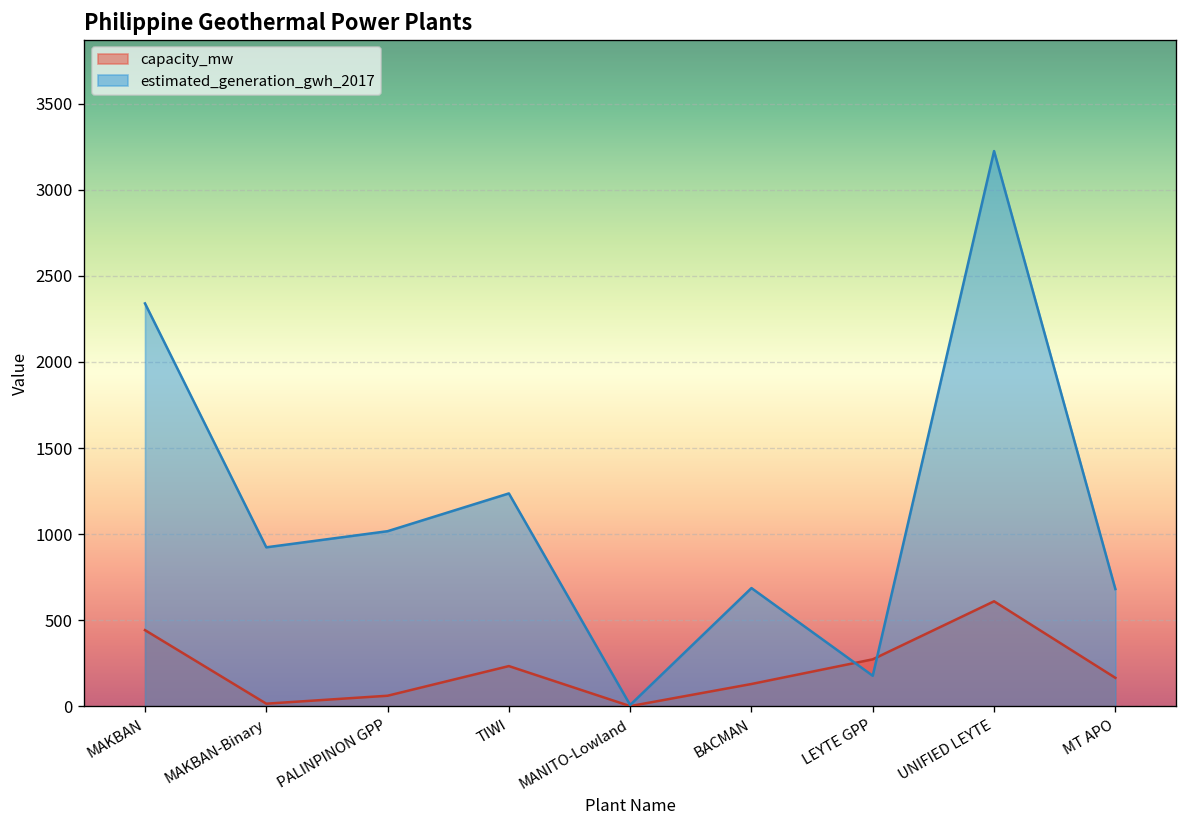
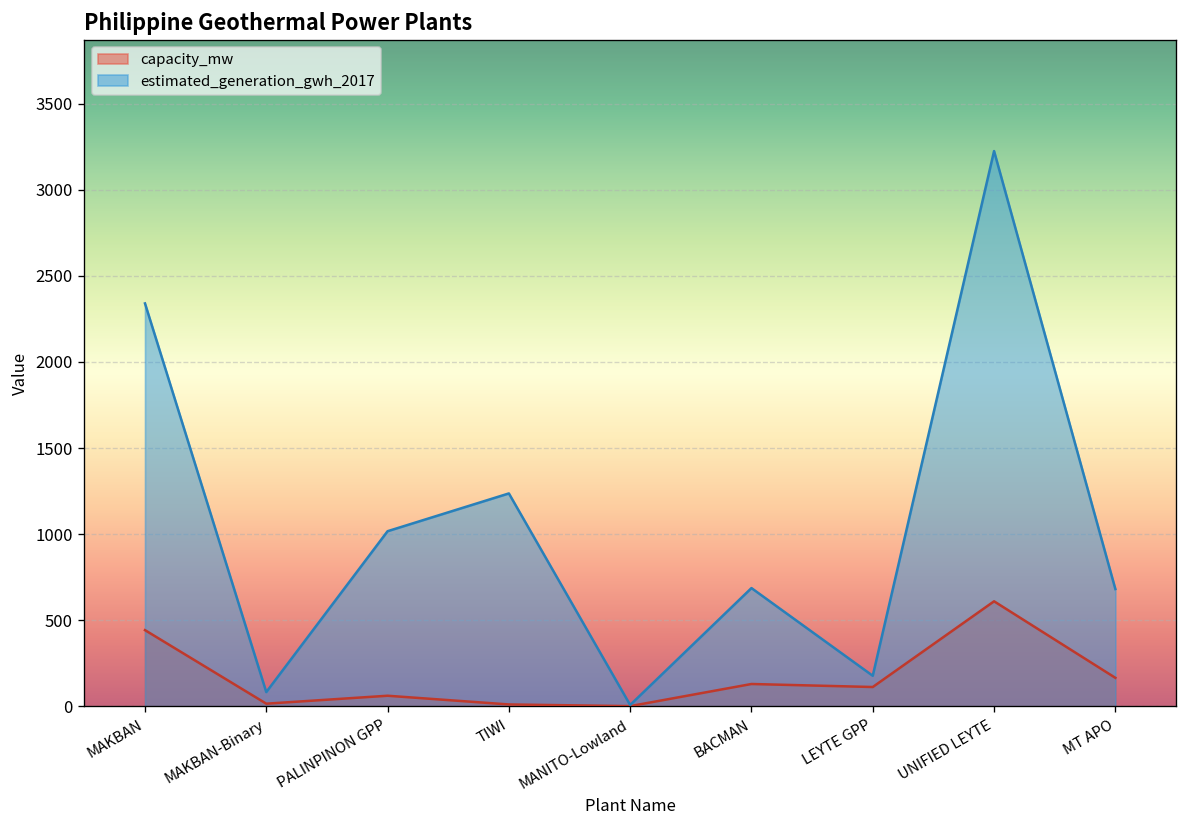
estimated_generation_gwh_2017, MAKBAN-Binary: 920 -> 80
capacity_mw, TIWI: 230 -> 10
capacity_mw, LEYTE GPP: 270 -> 110
